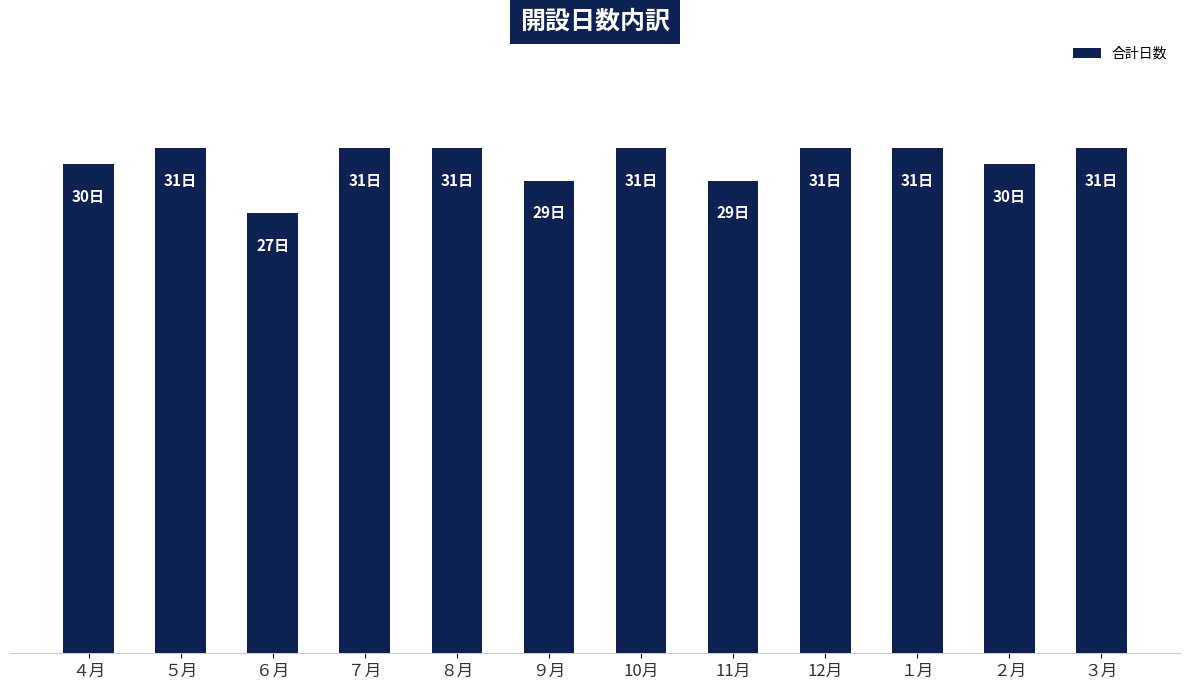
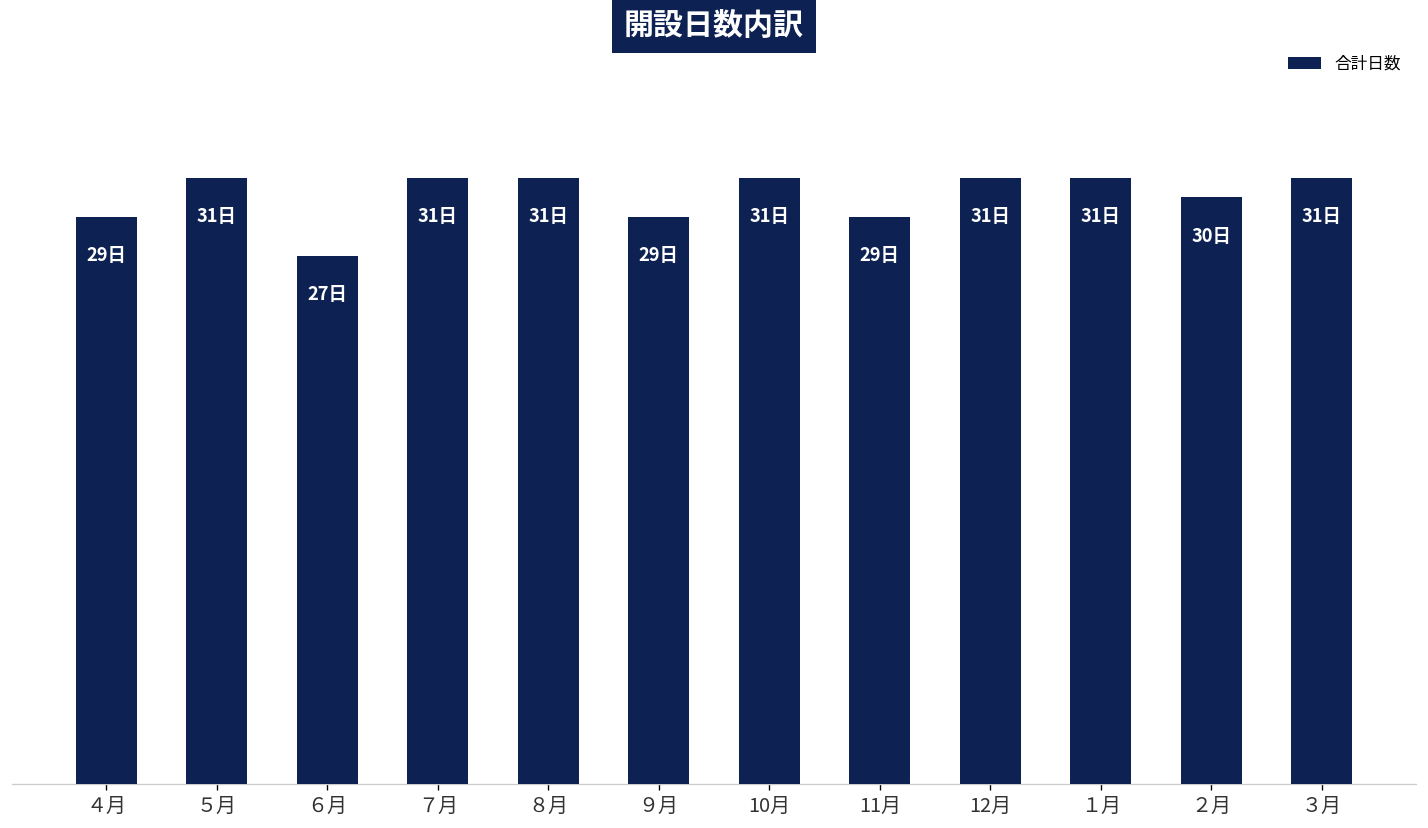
４月: 30日 -> 29日
